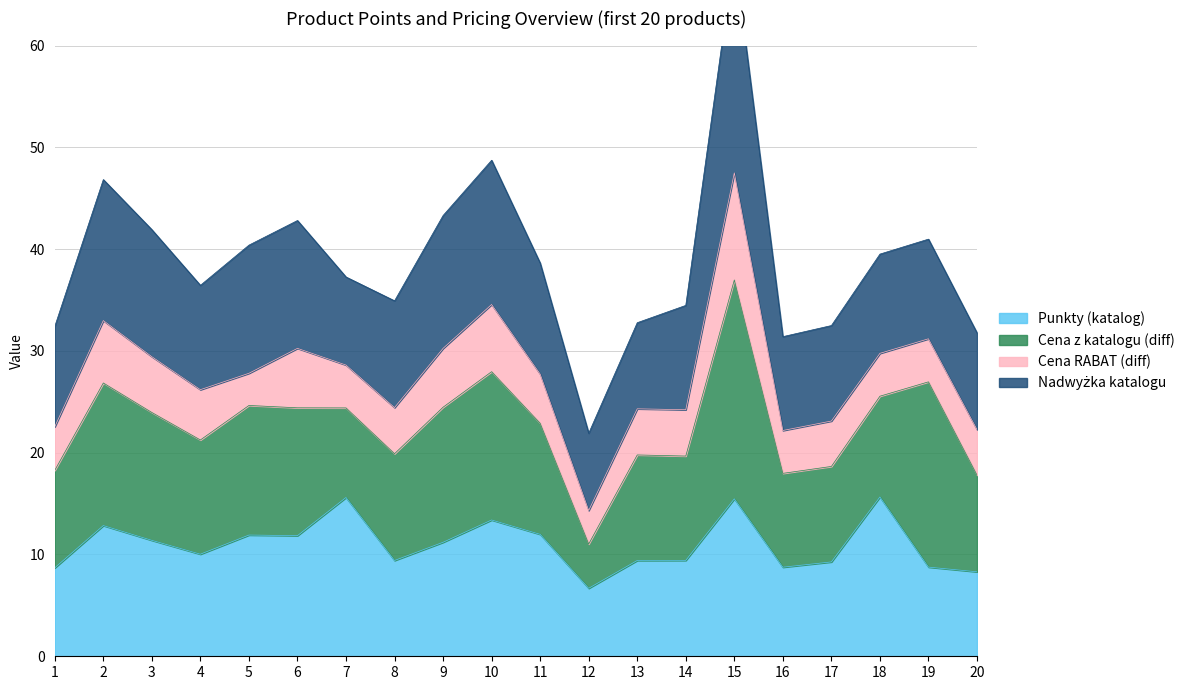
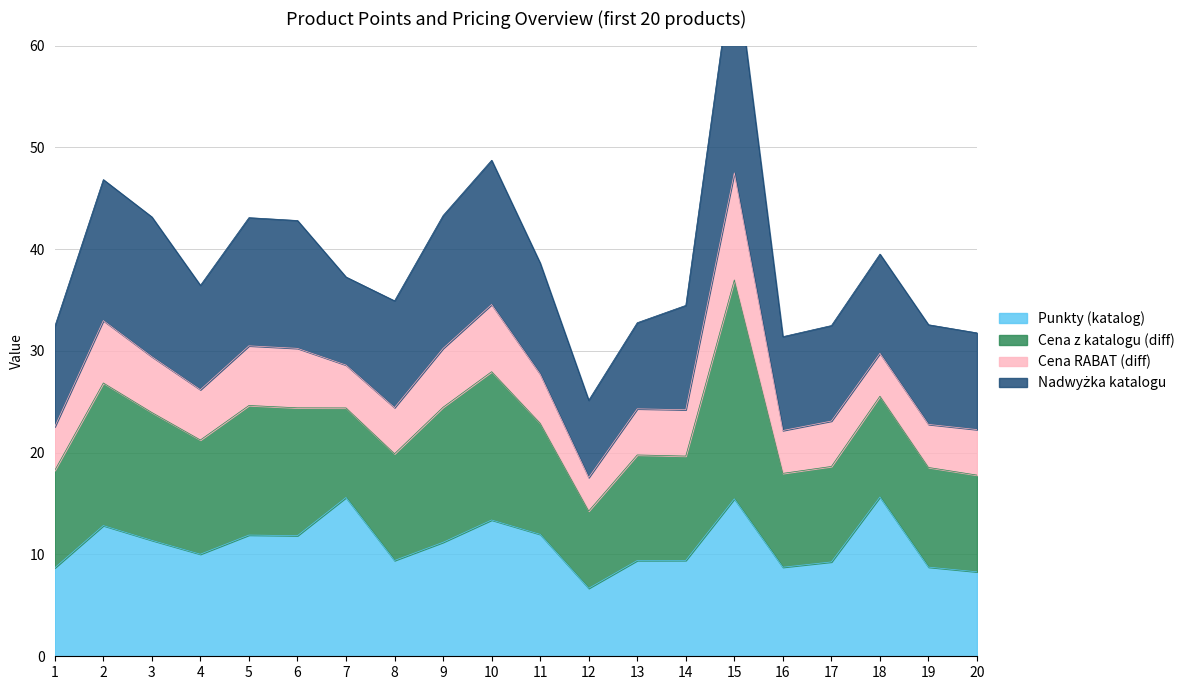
Nadwyżka katalogu, 3: 12.5 -> 13.7
Cena RABAT (diff), 5: 3.2 -> 5.9
Cena z katalogu (diff), 12: 4.4 -> 7.6
Cena z katalogu (diff), 19: 18.2 -> 9.8
